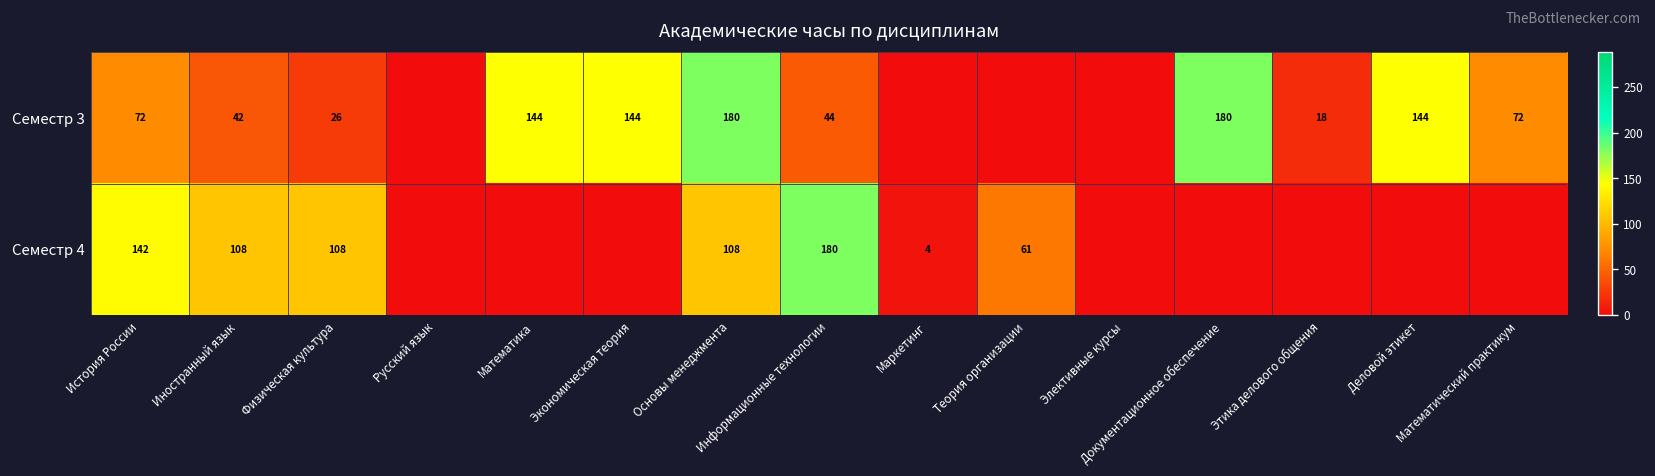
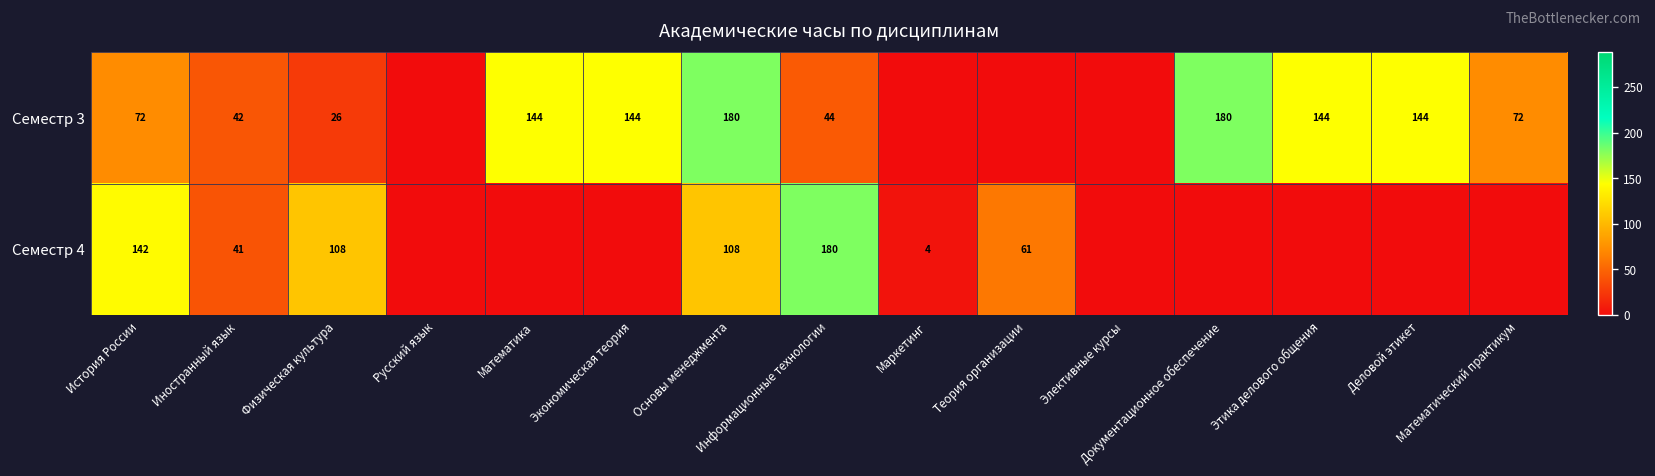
Семестр 3, Этика делового общения: 18 -> 144
Семестр 4, Иностранный язык: 108 -> 41
